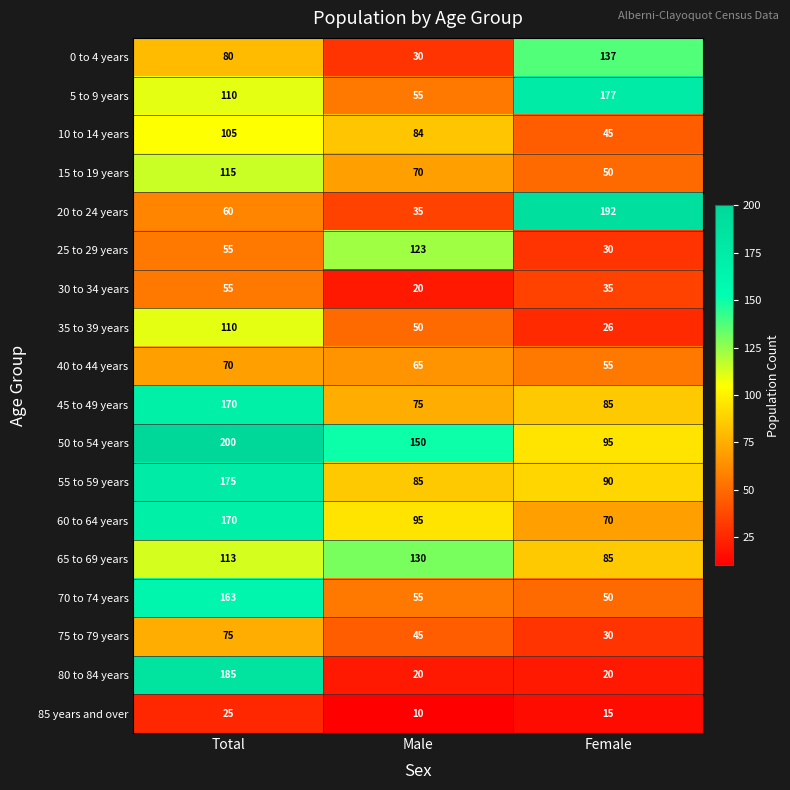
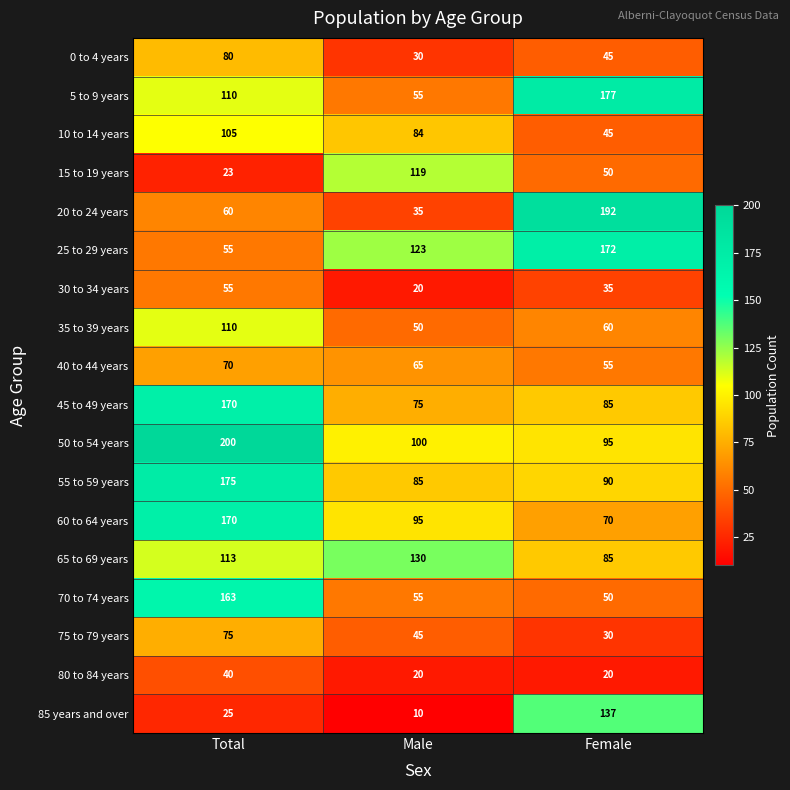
0 to 4 years, Female: 137 -> 45
15 to 19 years, Total: 115 -> 23
15 to 19 years, Male: 70 -> 119
25 to 29 years, Female: 30 -> 172
35 to 39 years, Female: 26 -> 60
50 to 54 years, Male: 150 -> 100
80 to 84 years, Total: 185 -> 40
85 years and over, Female: 15 -> 137
